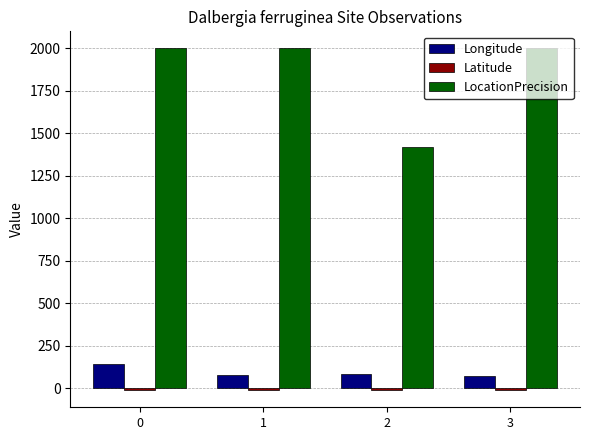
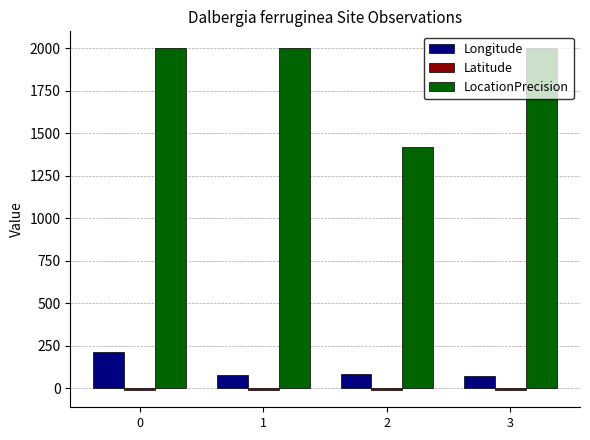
Longitude, 0: 140 -> 210
